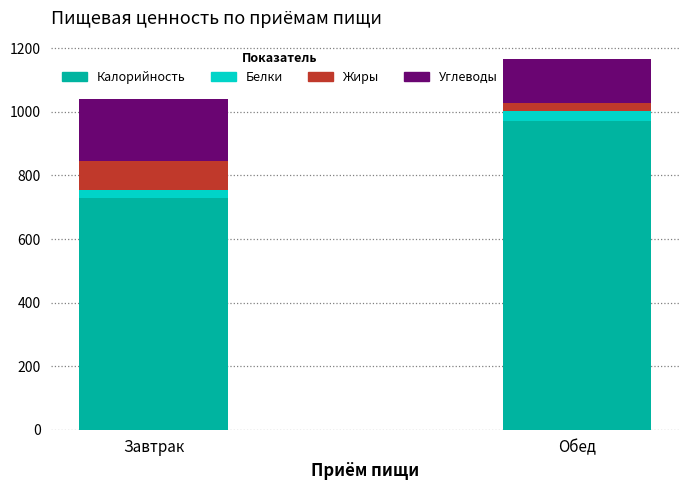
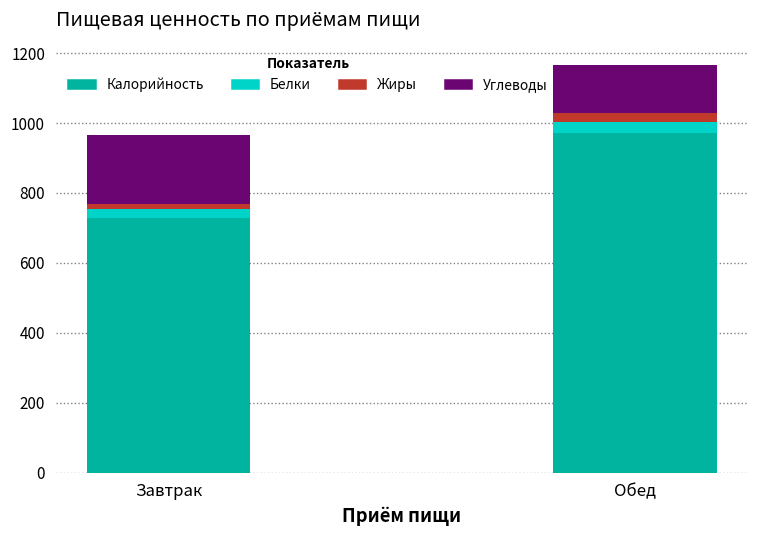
Жиры, Завтрак: 90 -> 10
